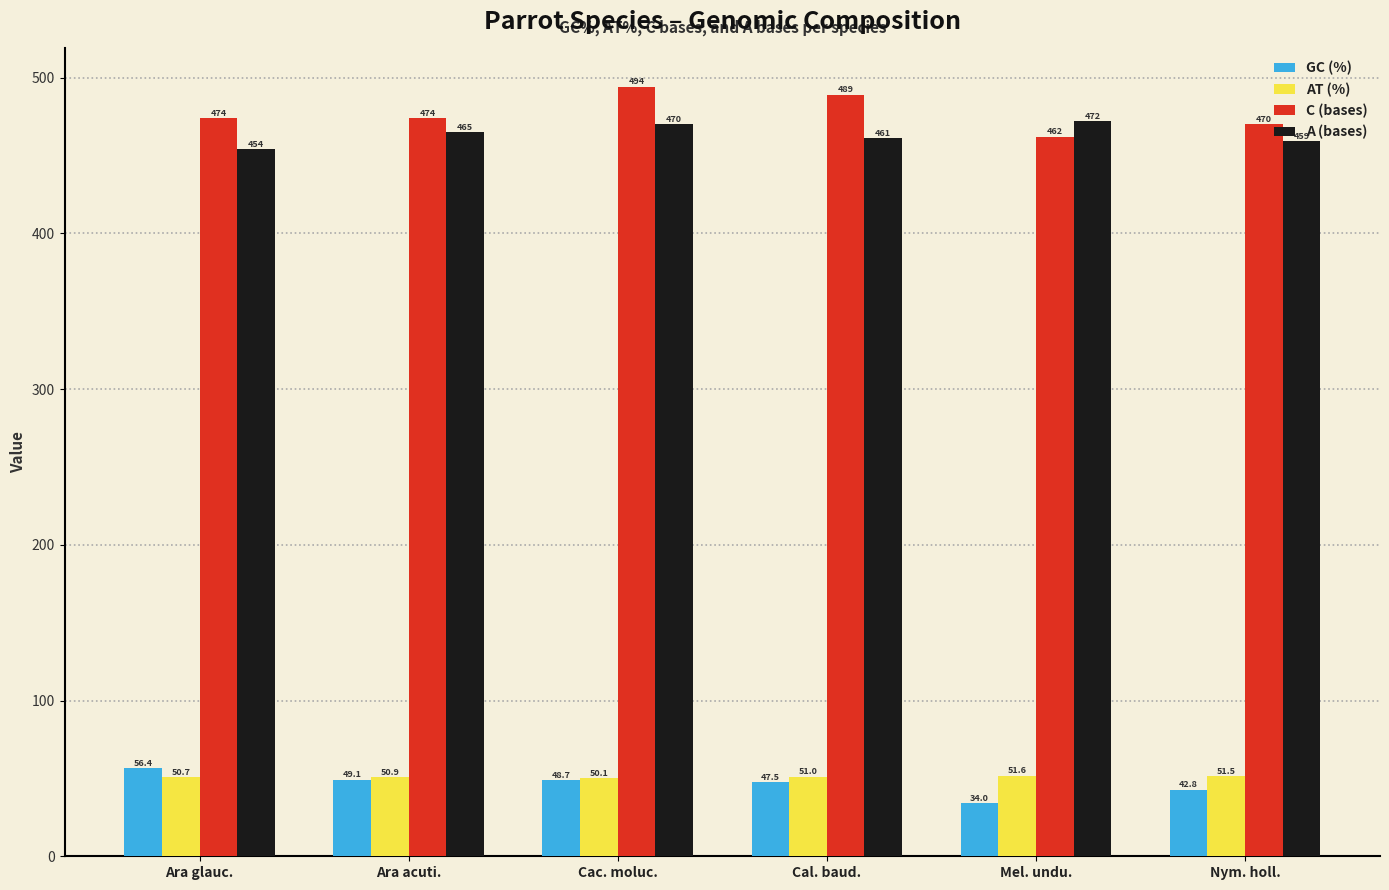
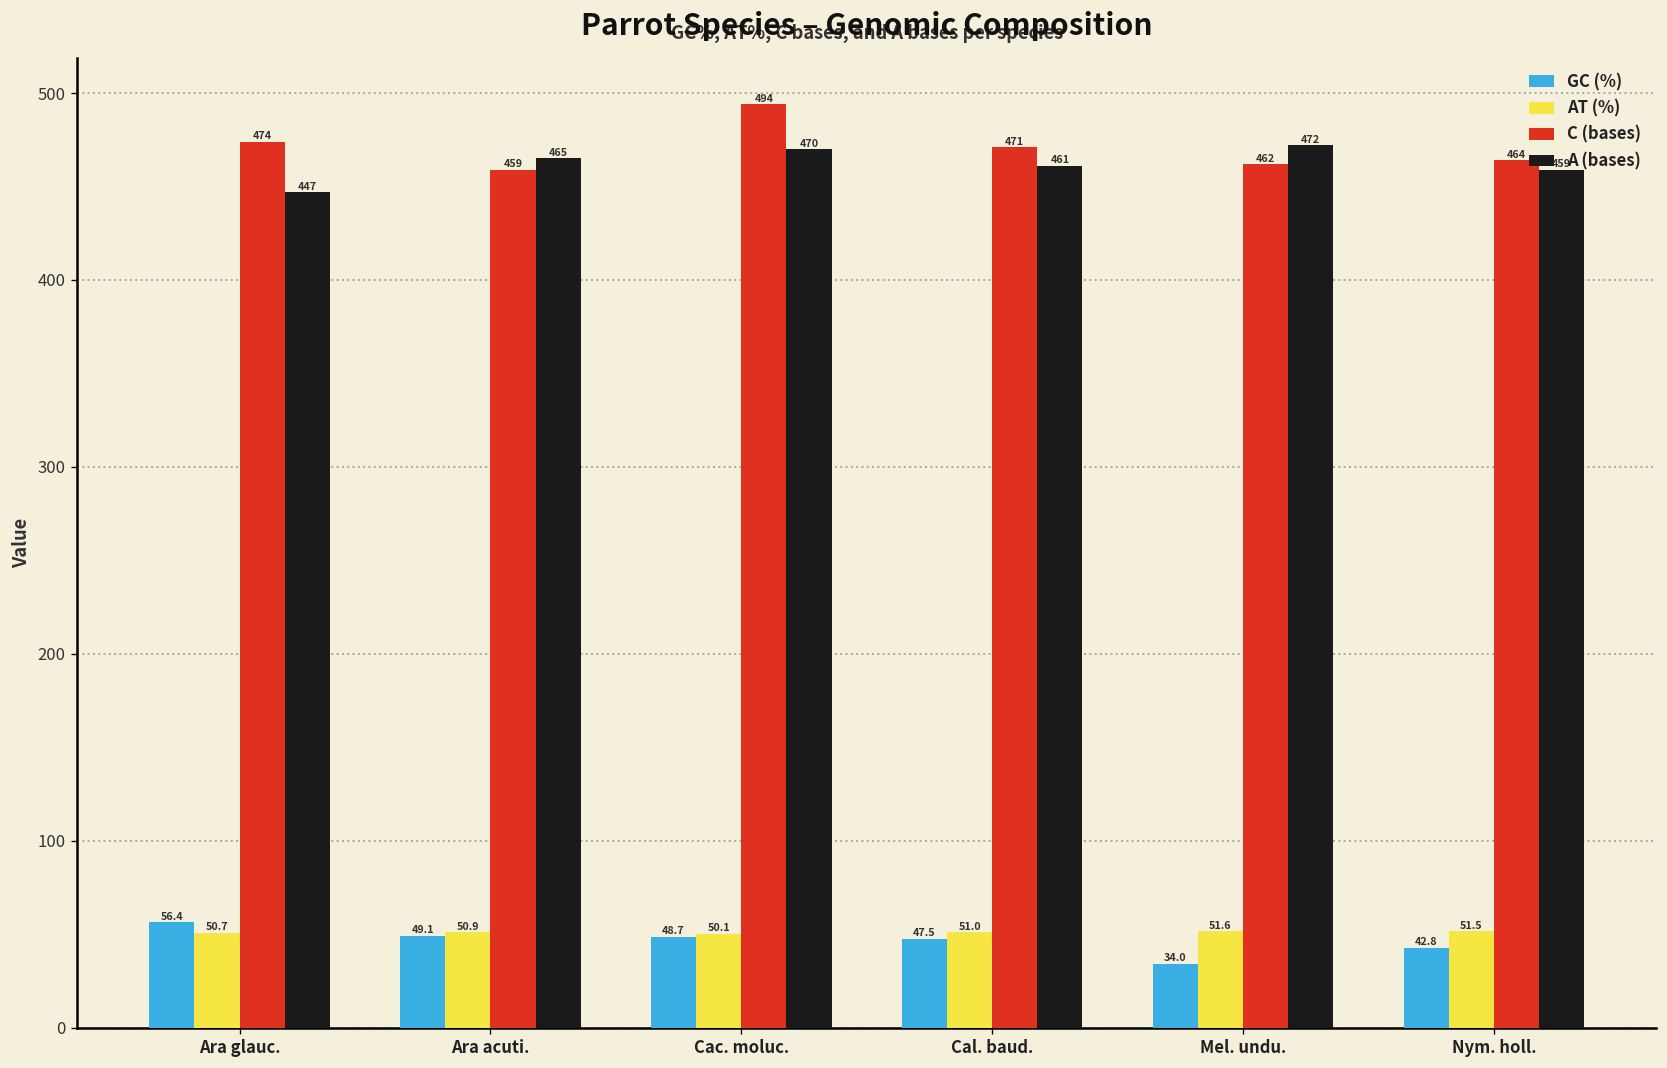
A (bases), Ara glauc.: 454 -> 447
C (bases), Ara acuti.: 474 -> 459
C (bases), Cal. baud.: 489 -> 471
C (bases), Nym. holl.: 470 -> 464
